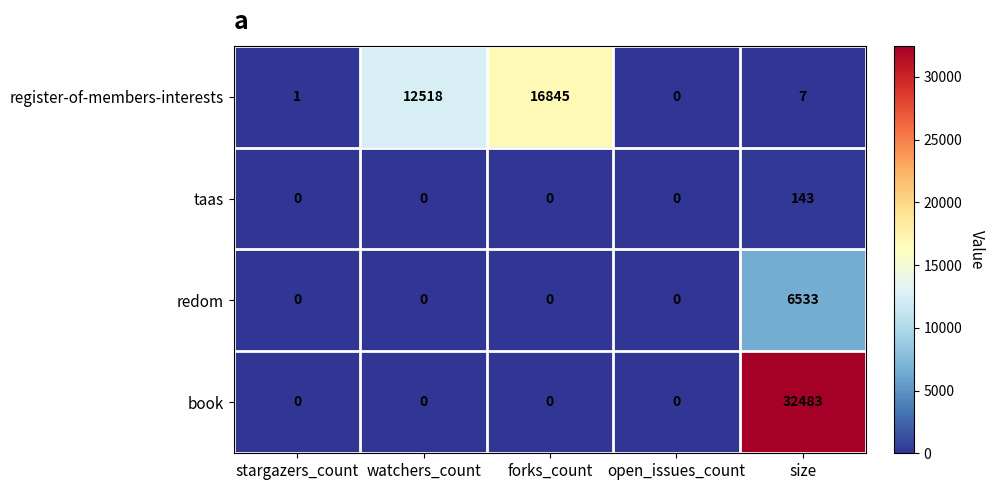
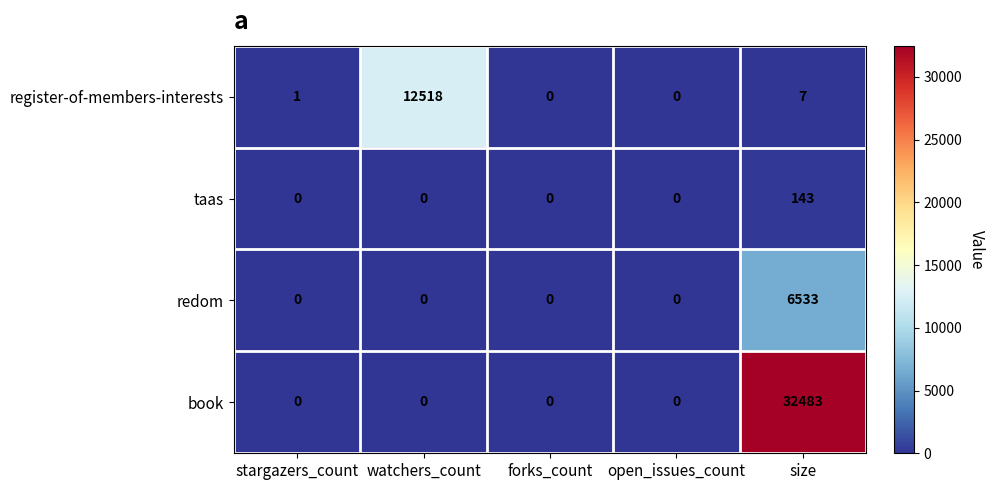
register-of-members-interests, forks_count: 16845 -> 0
